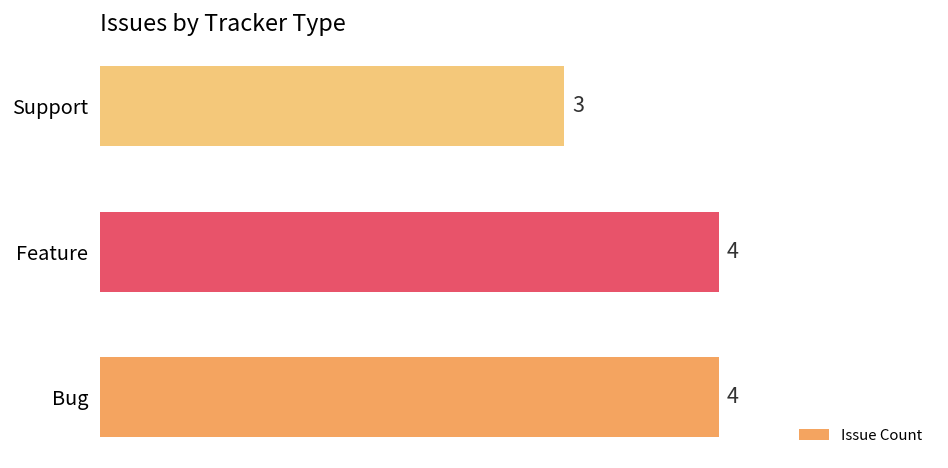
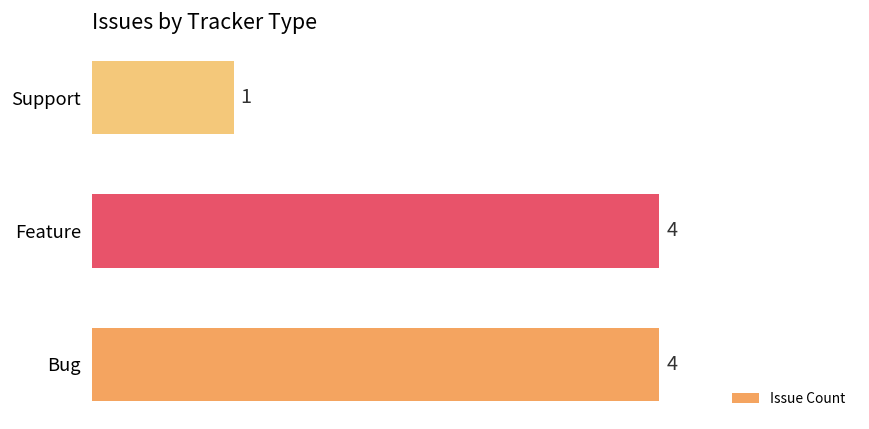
Support: 3 -> 1
